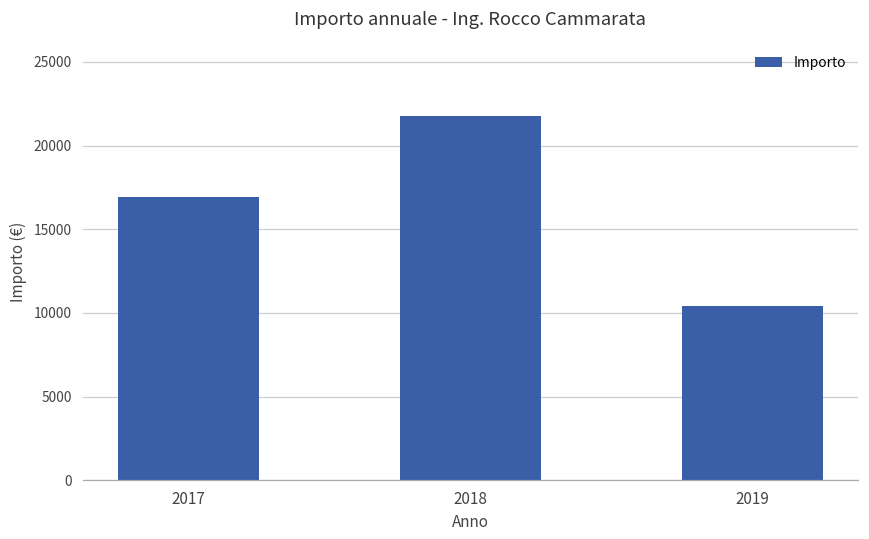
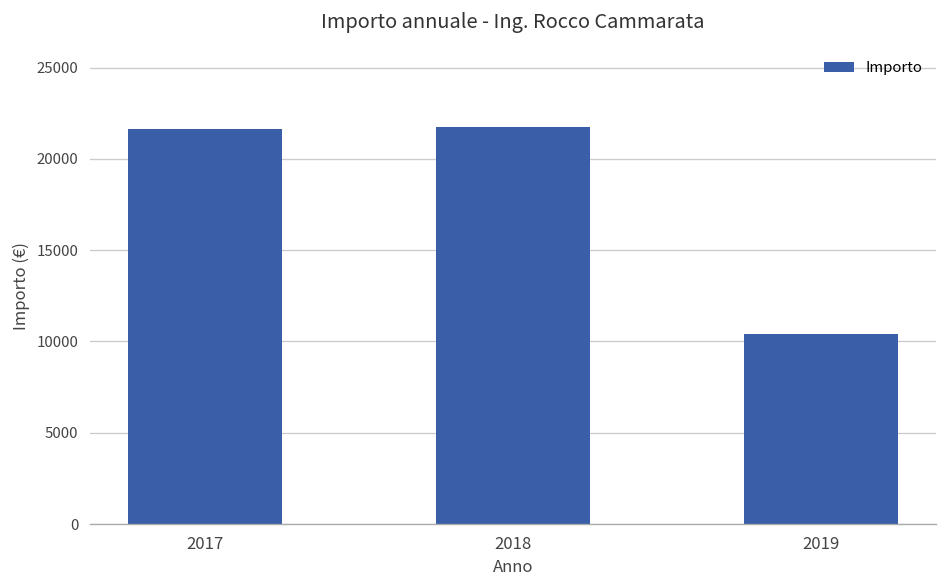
2017: 16900 -> 21600
